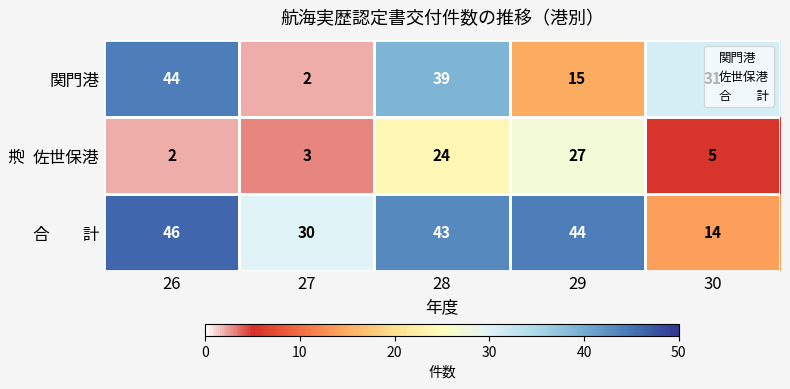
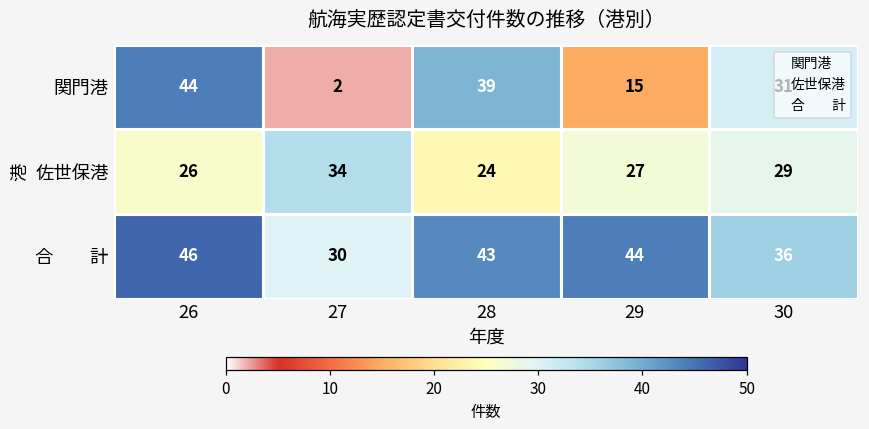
佐世保港, 26: 2 -> 26
佐世保港, 27: 3 -> 34
佐世保港, 30: 5 -> 29
合 計, 30: 14 -> 36
